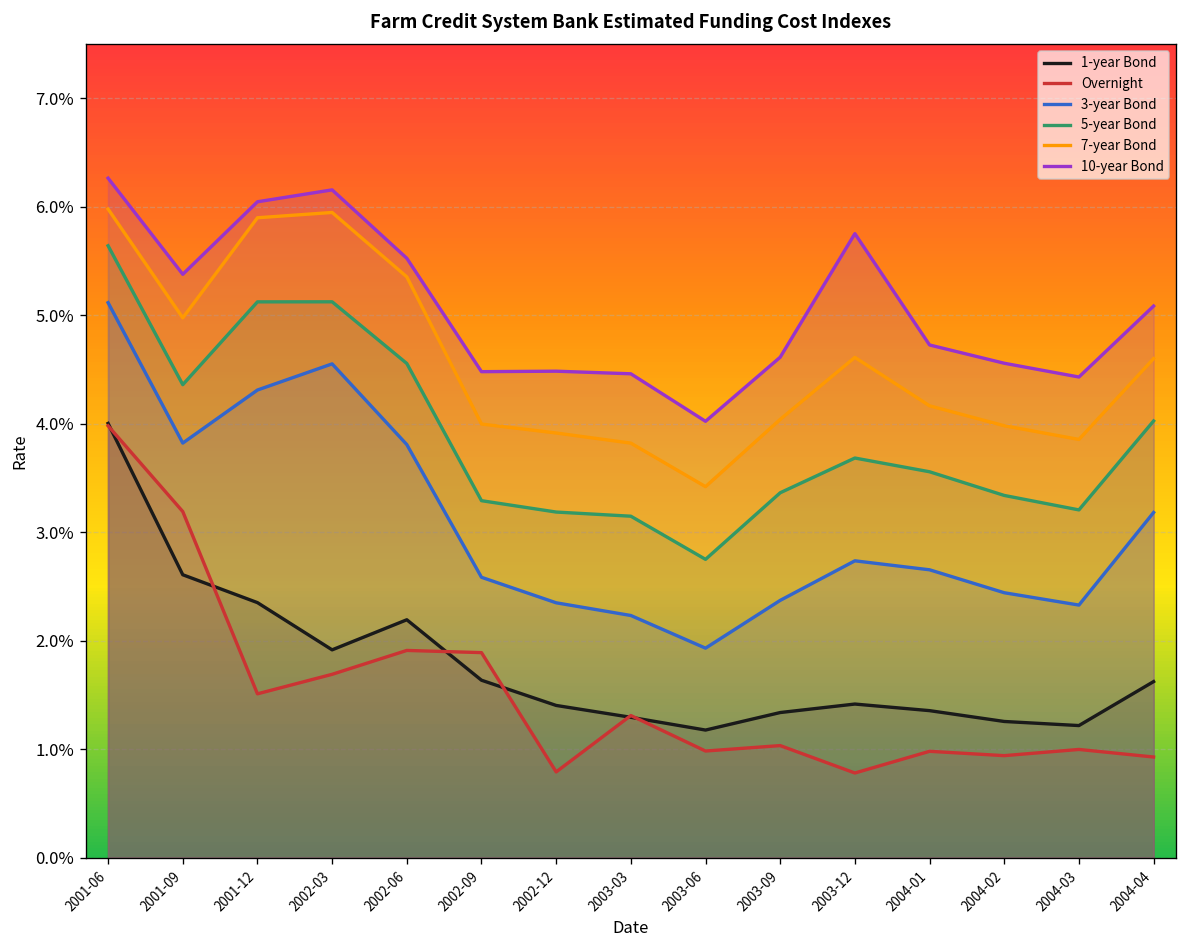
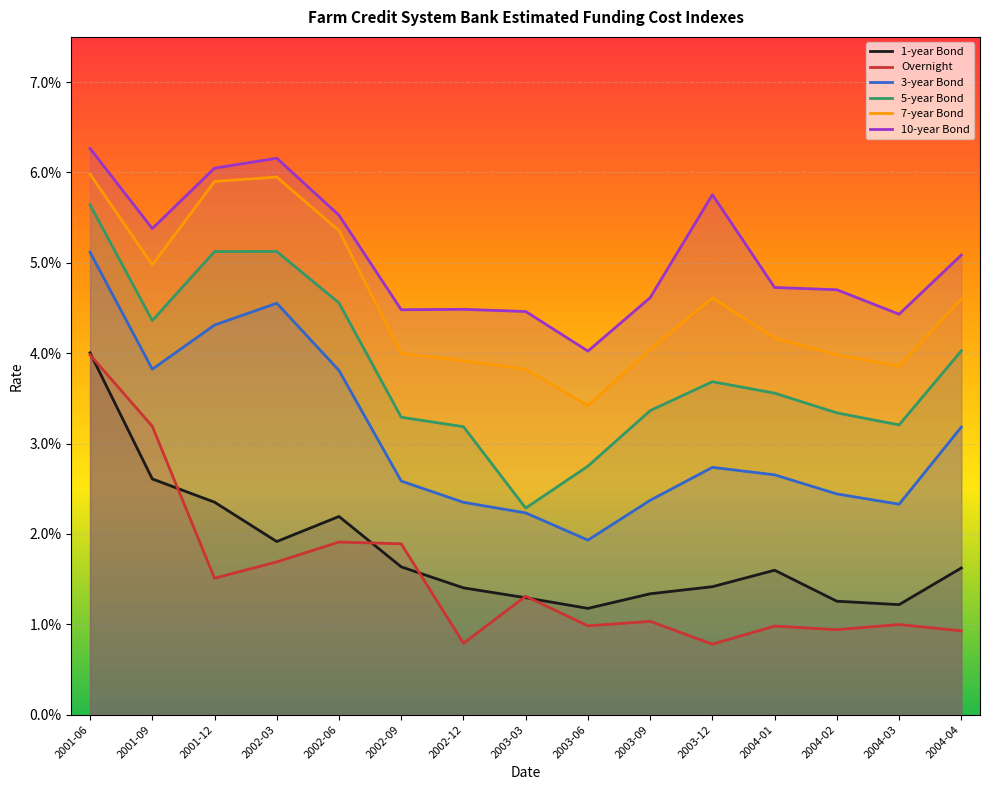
5-year Bond, 2003-03: 3.1% -> 2.3%
1-year Bond, 2004-01: 1.4% -> 1.6%
10-year Bond, 2004-02: 4.6% -> 4.7%
